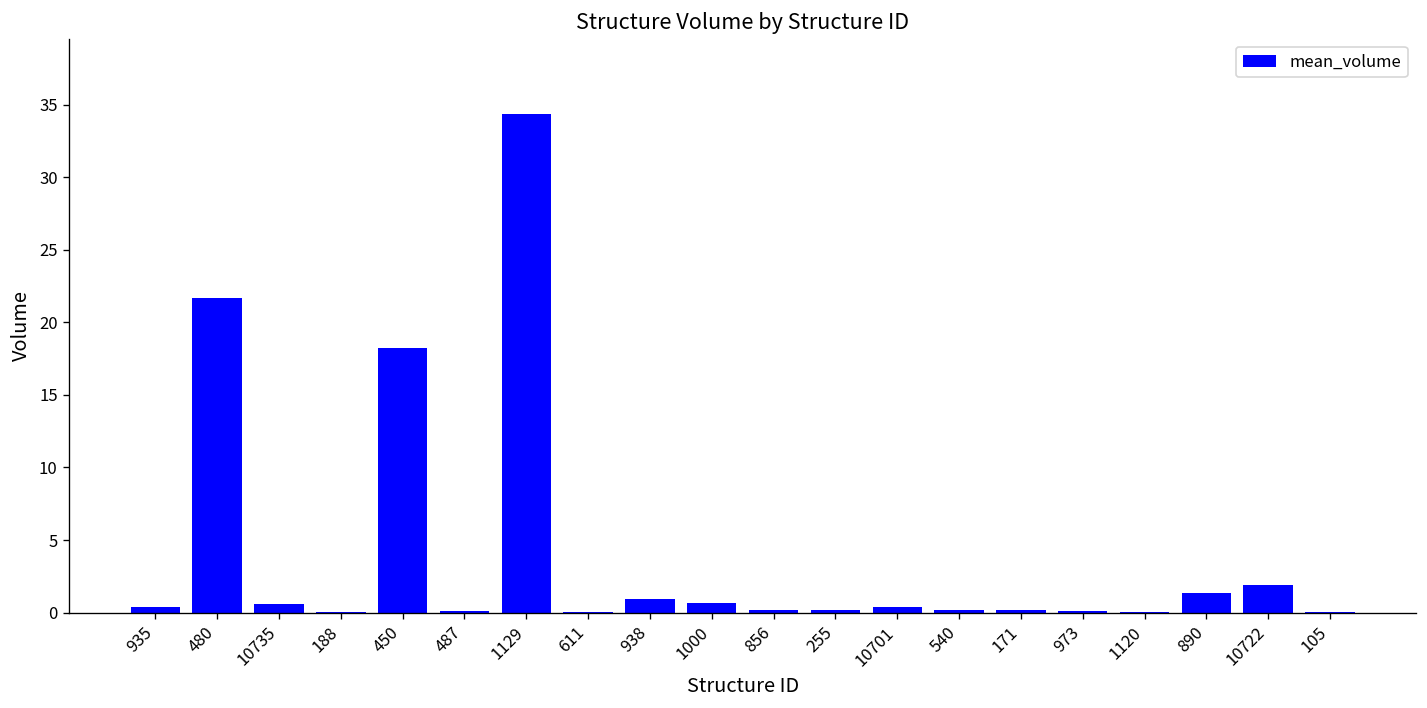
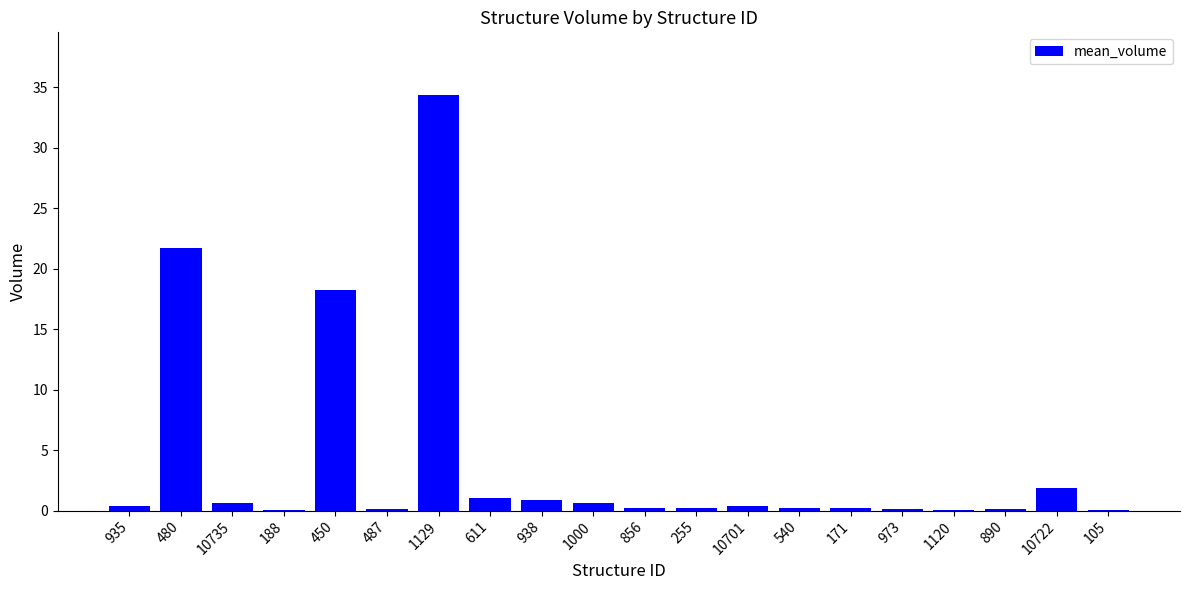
611: 0.0 -> 1.0
890: 1.4 -> 0.1
